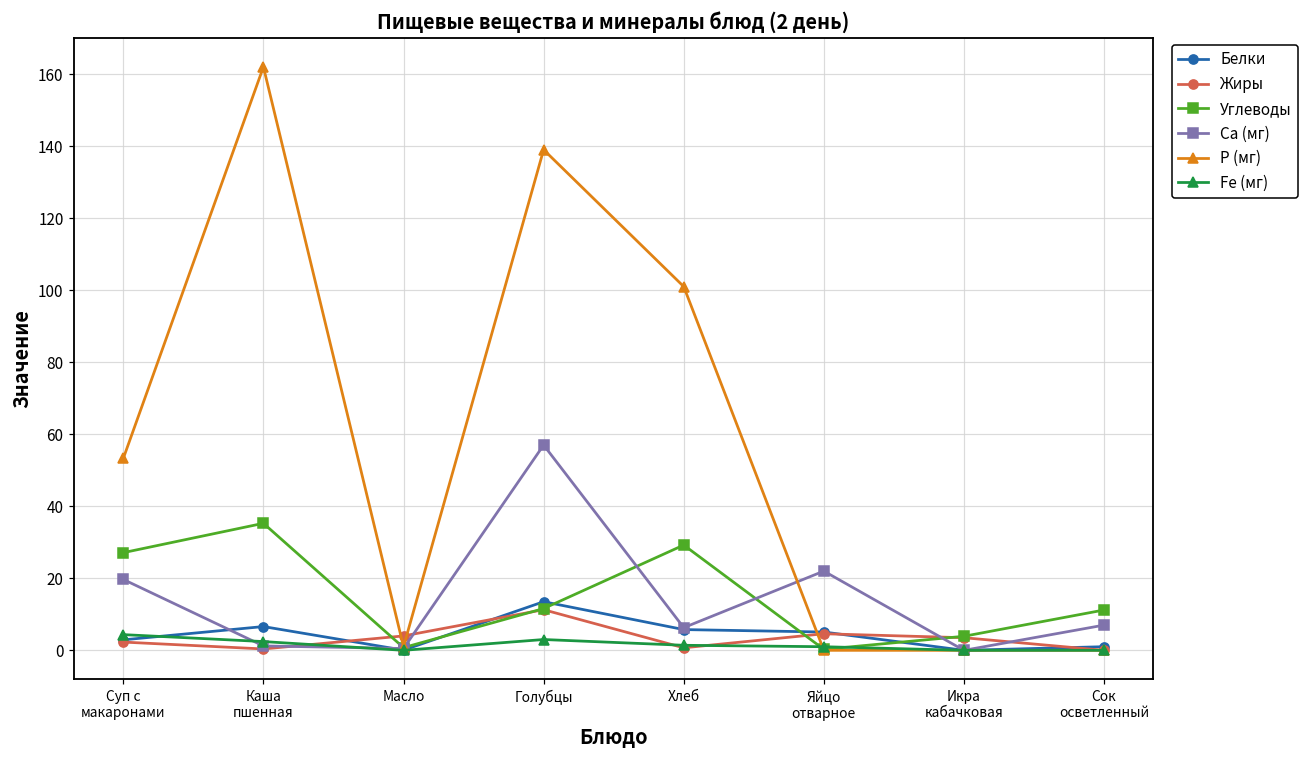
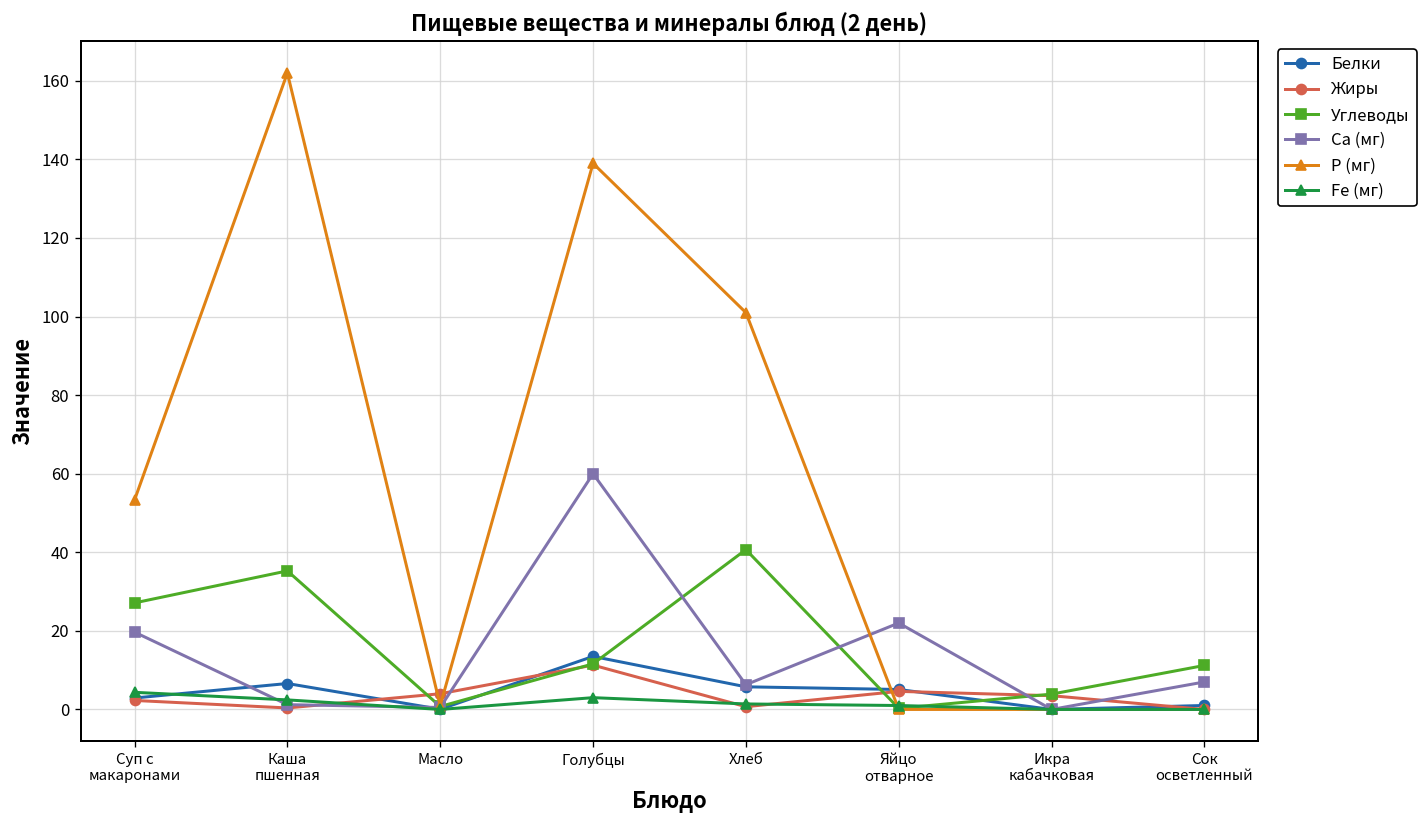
Са (мг), Голубцы: 57 -> 60
Углеводы, Хлеб: 29 -> 41
